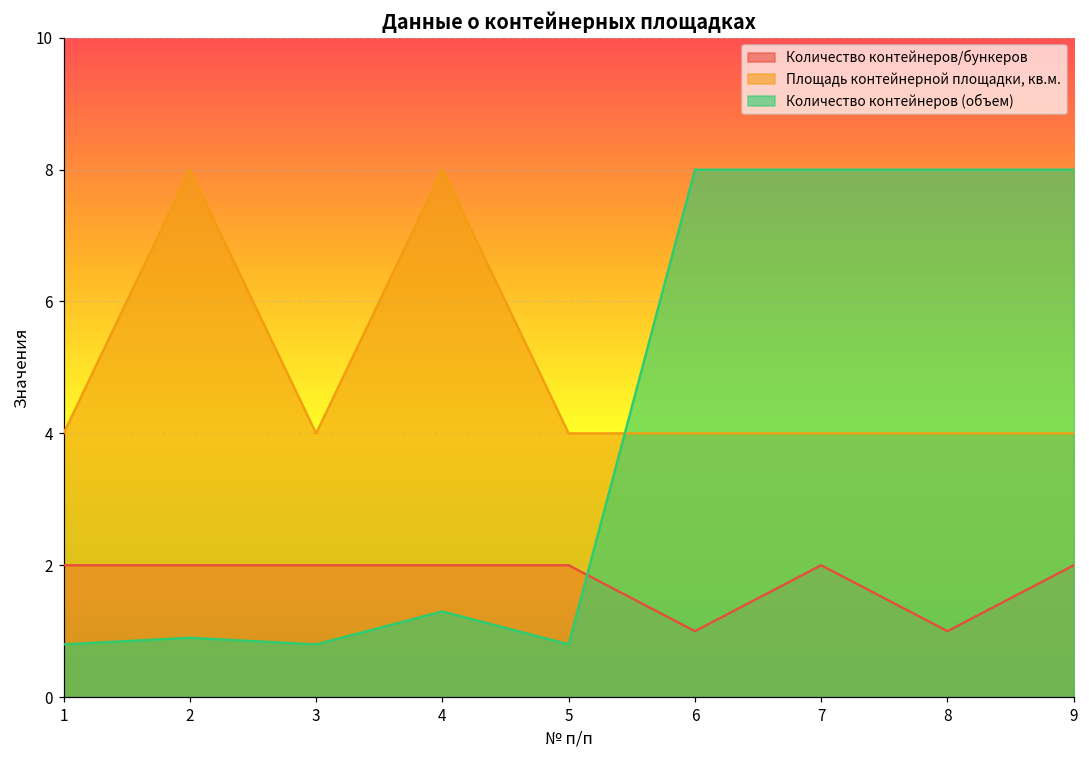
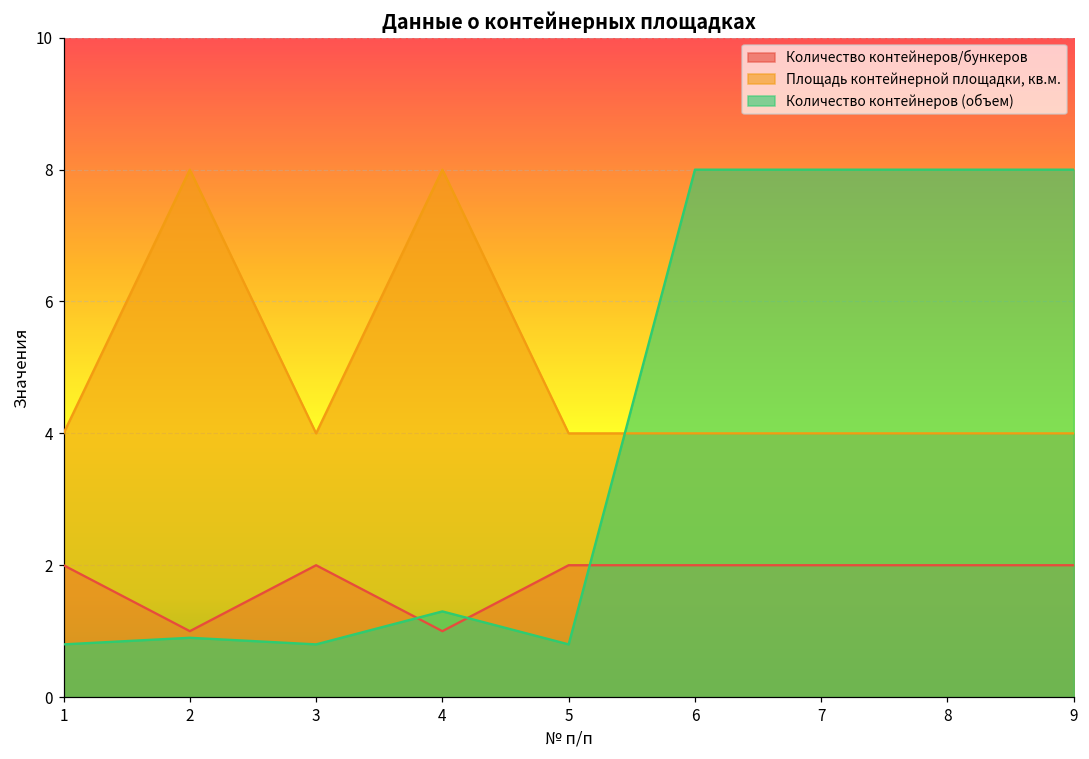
Количество контейнеров/бункеров, 2: 2 -> 1
Количество контейнеров/бункеров, 4: 2 -> 1
Количество контейнеров/бункеров, 6: 1 -> 2
Количество контейнеров/бункеров, 8: 1 -> 2
